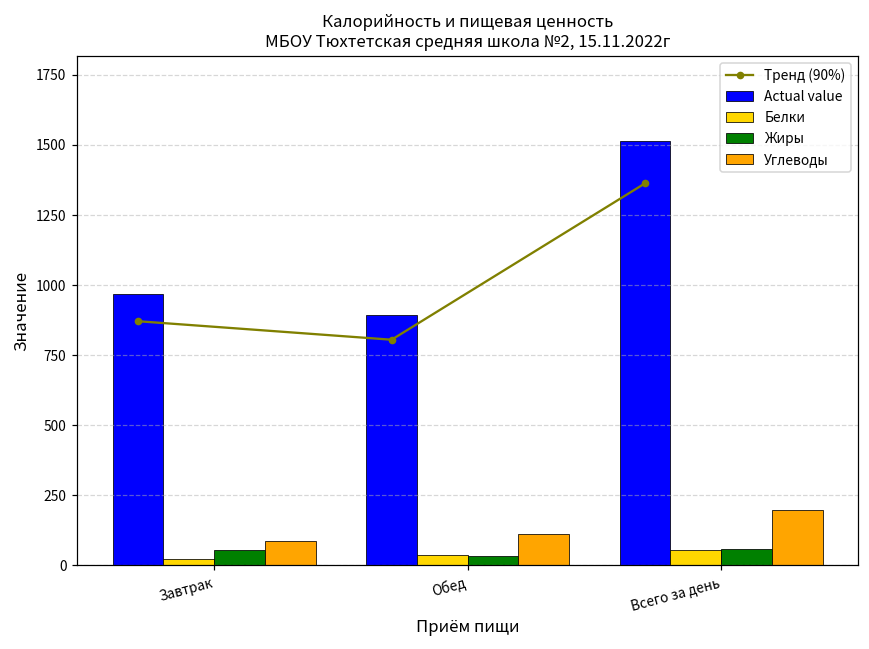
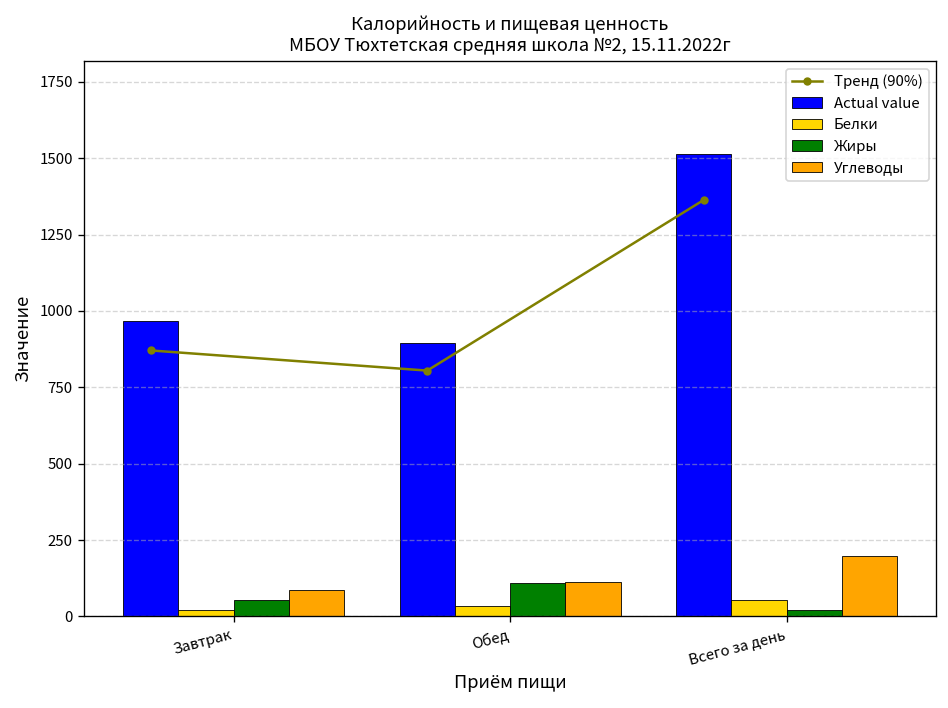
Жиры, Обед: 30 -> 110
Жиры, Всего за день: 60 -> 20
